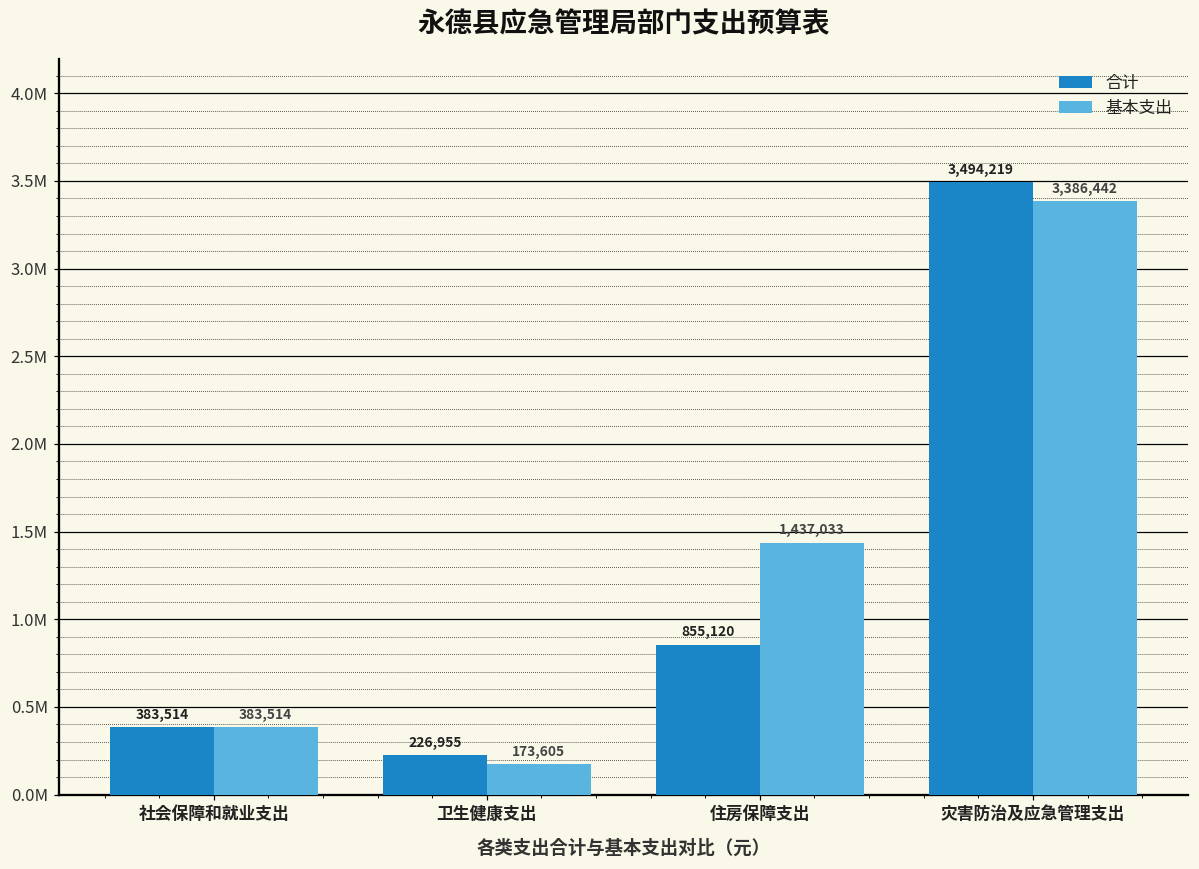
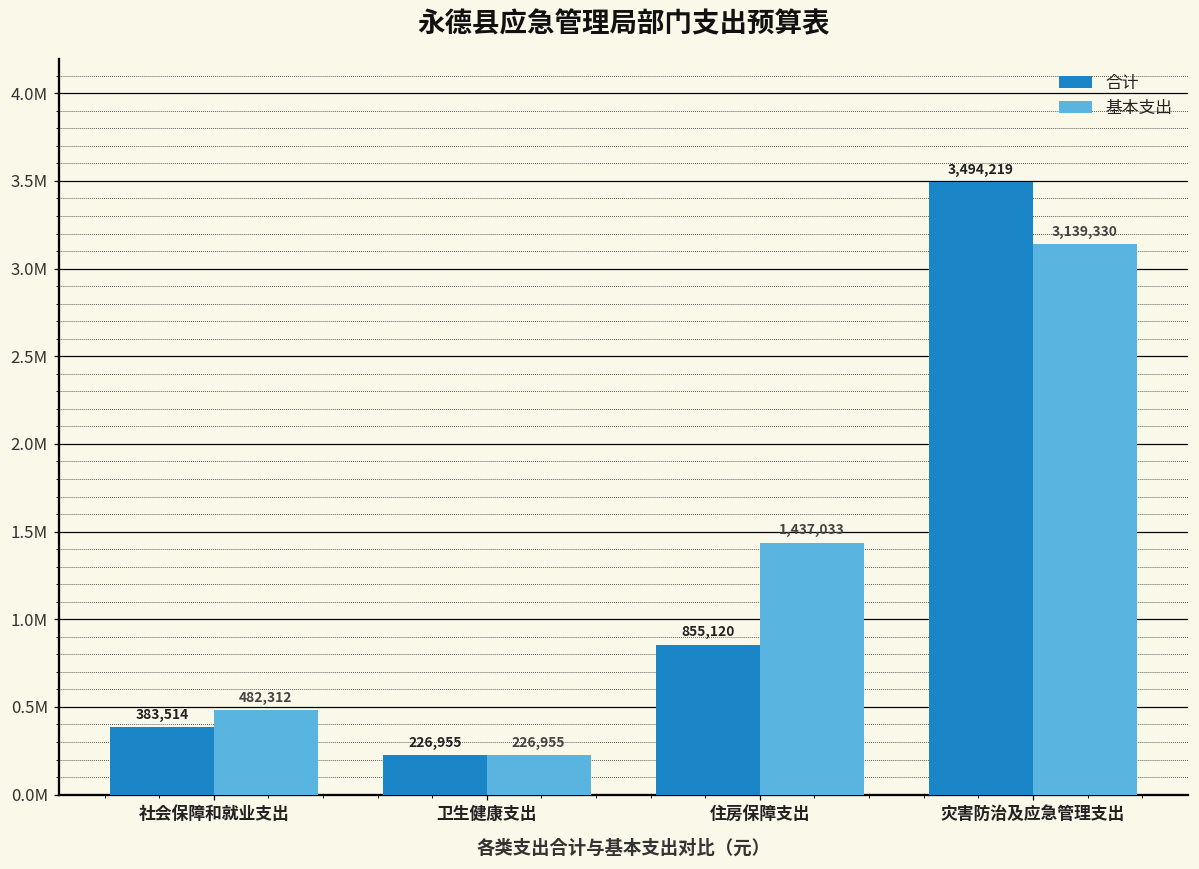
基本支出, 社会保障和就业支出: 383,514 -> 482,312
基本支出, 卫生健康支出: 173,605 -> 226,955
基本支出, 灾害防治及应急管理支出: 3,386,442 -> 3,139,330
